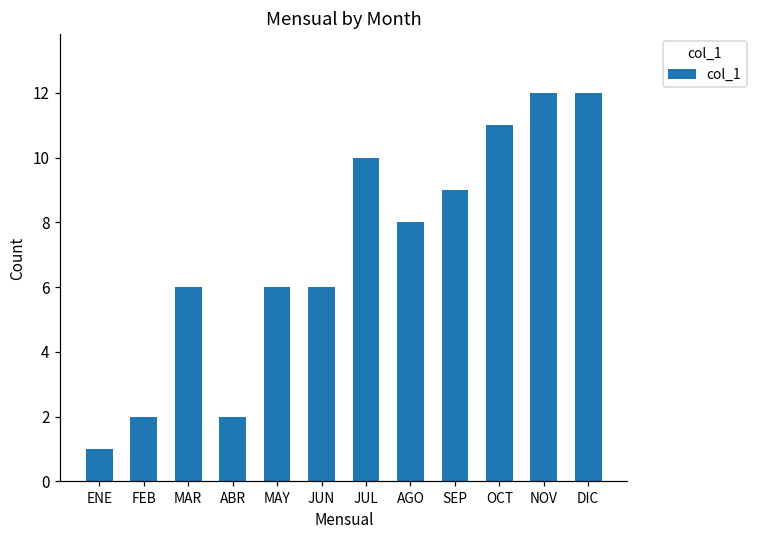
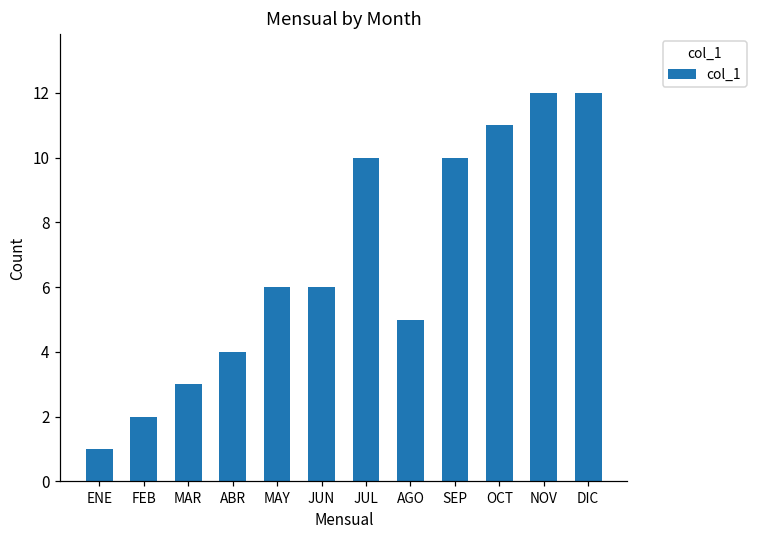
MAR: 6 -> 3
ABR: 2 -> 4
AGO: 8 -> 5
SEP: 9 -> 10
